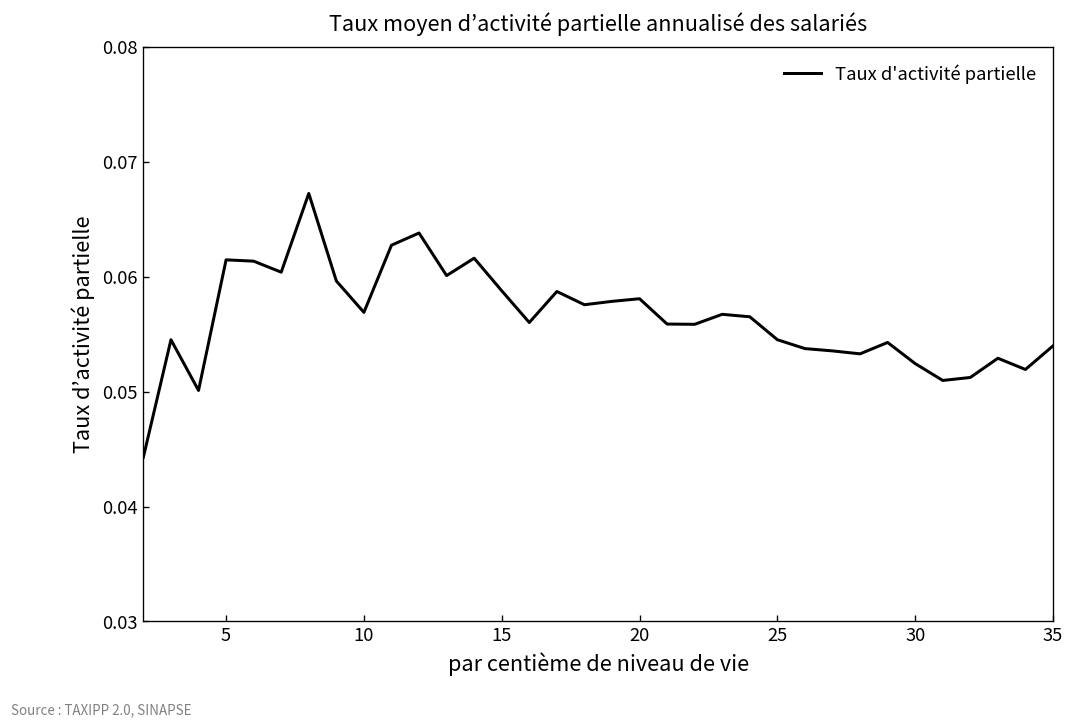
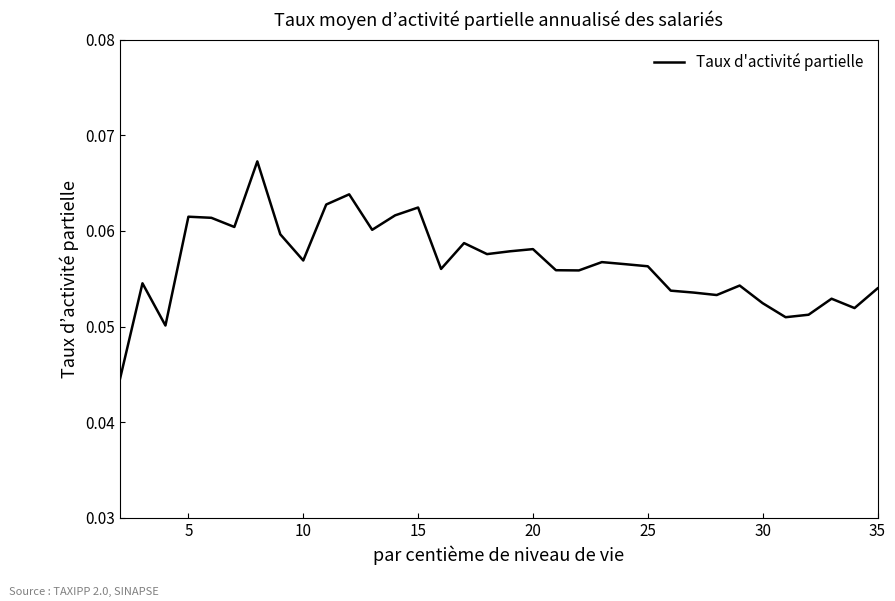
15: 0.059 -> 0.062
25: 0.055 -> 0.056
